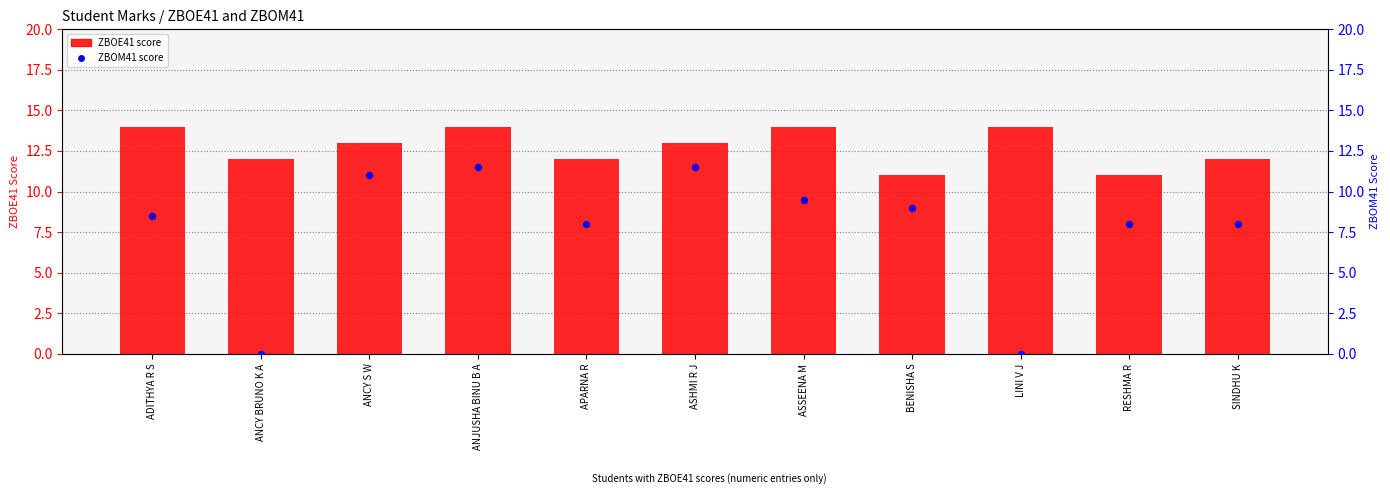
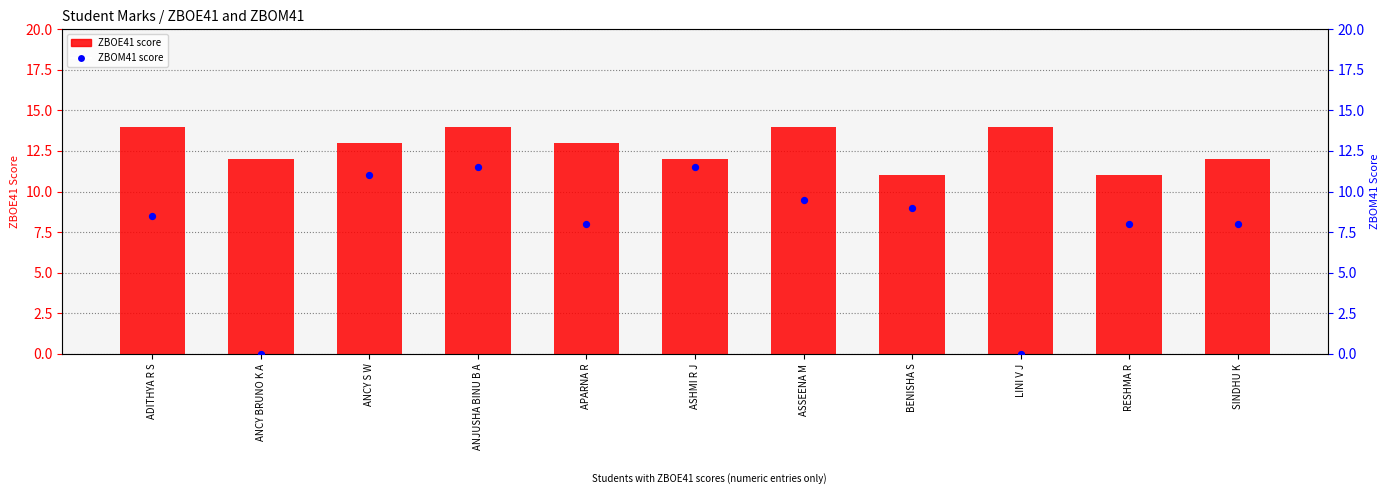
ZBOE41 score, APARNA R: 12 -> 13
ZBOE41 score, ASHMI R J: 13 -> 12
